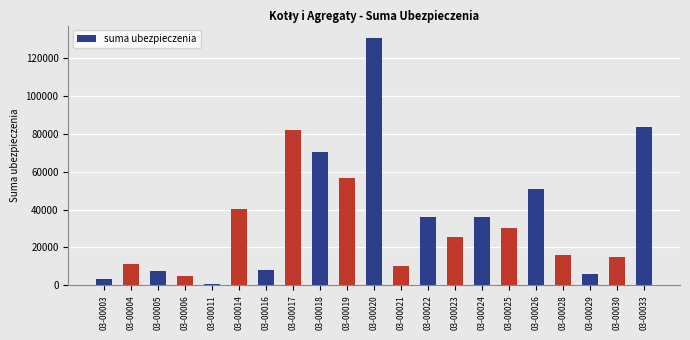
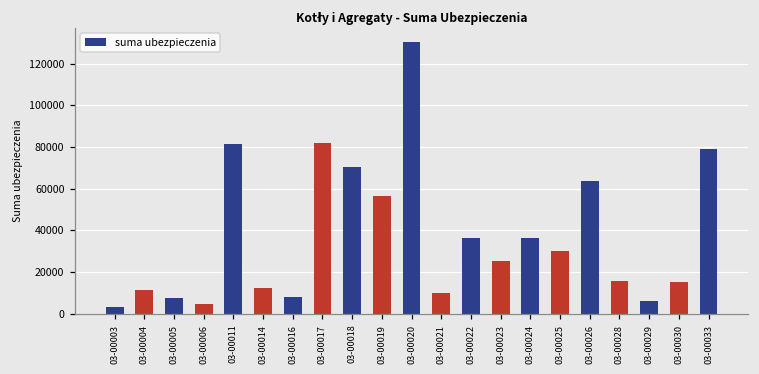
03-00011: 1000 -> 82000
03-00014: 40000 -> 12000
03-00026: 51000 -> 64000
03-00033: 84000 -> 79000
